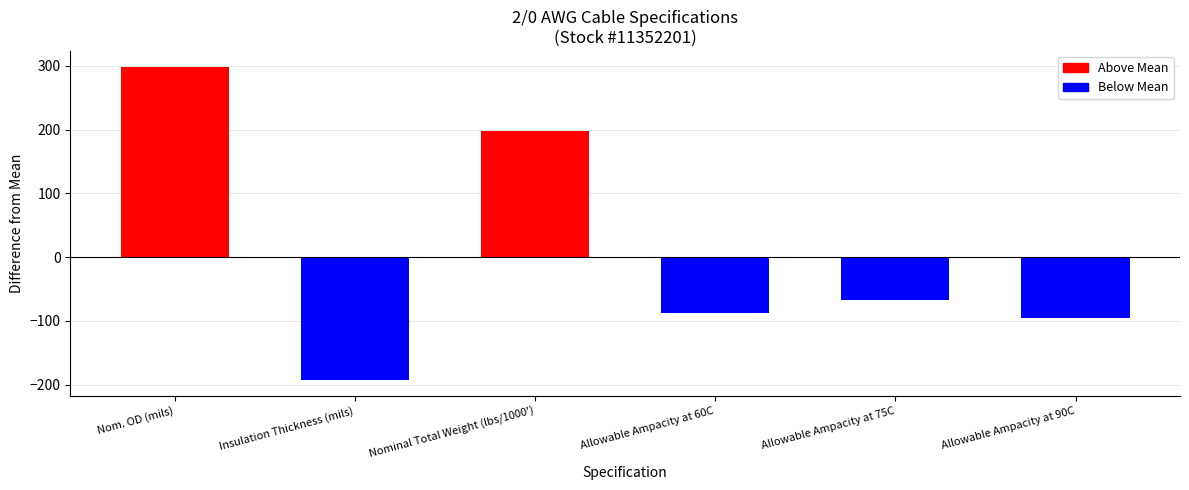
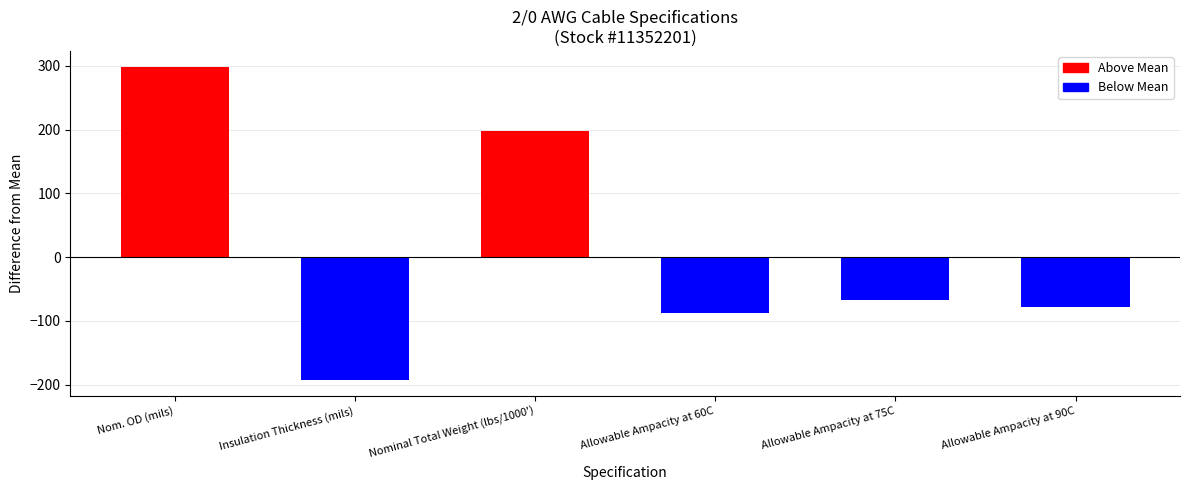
Allowable Ampacity at 90C: -100 -> -80
